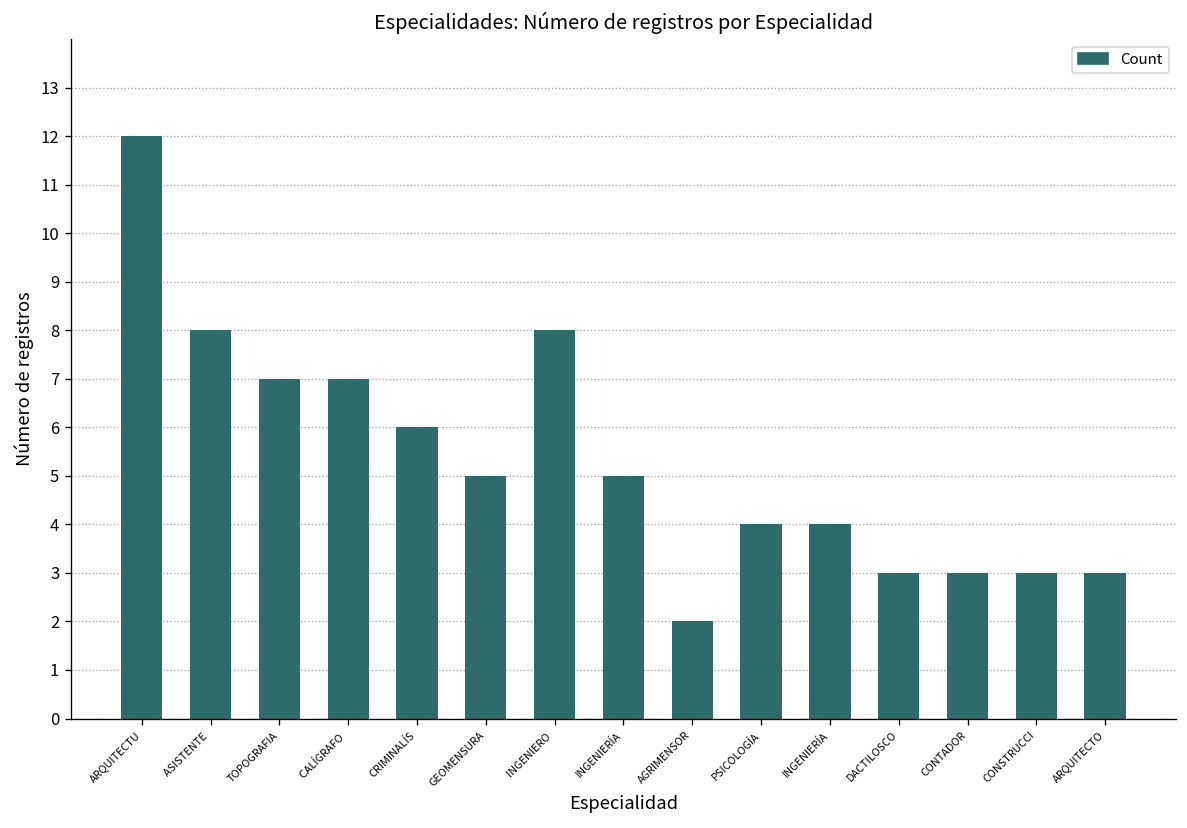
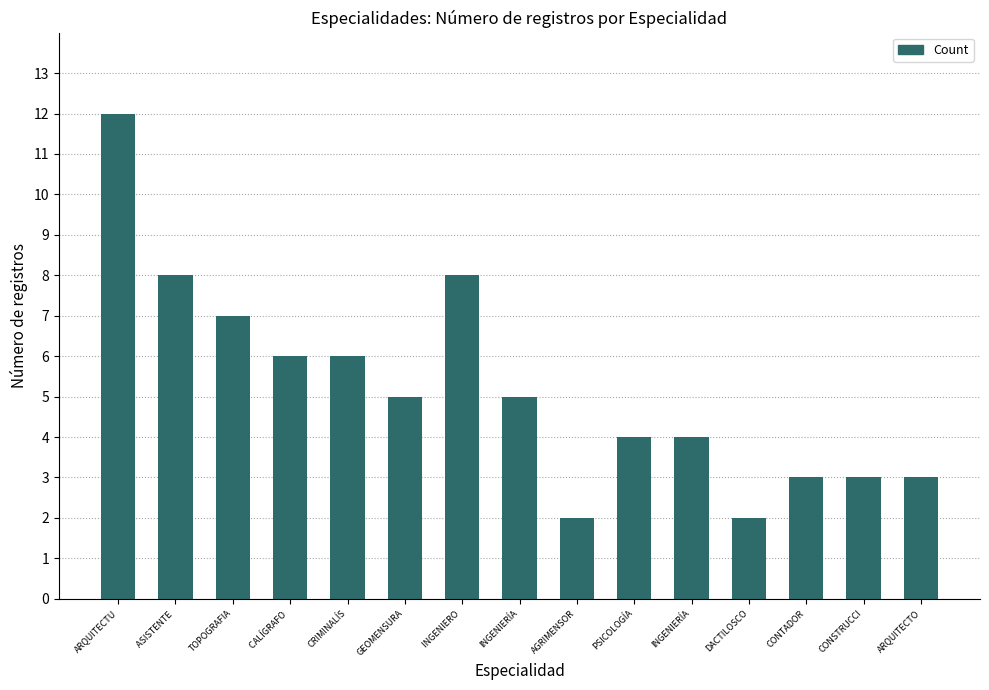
CALÍGRAFO: 7 -> 6
DACTILOSCO: 3 -> 2
